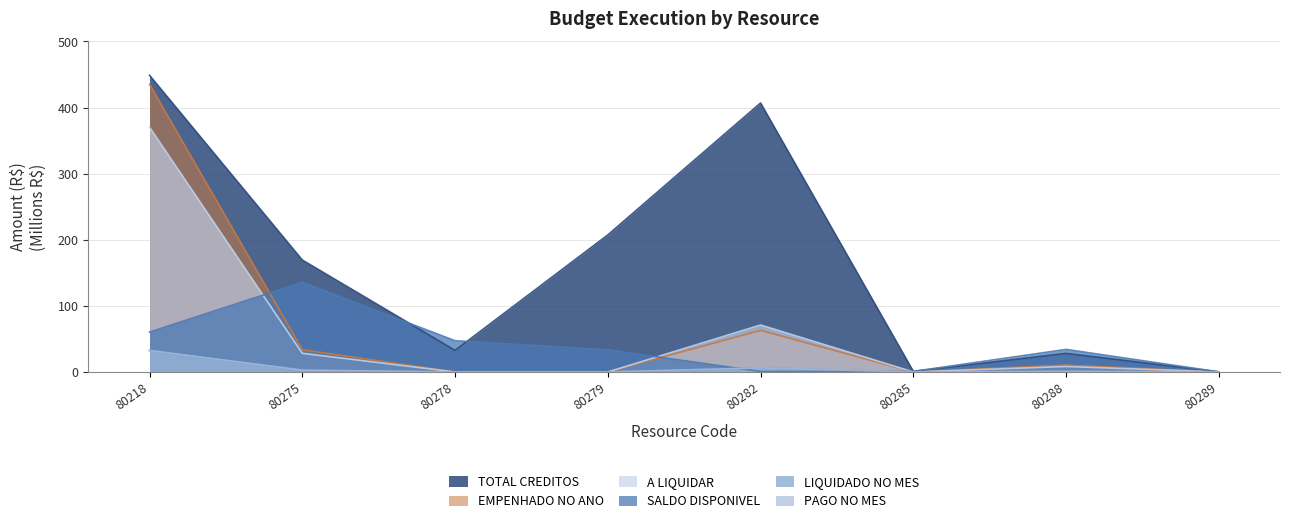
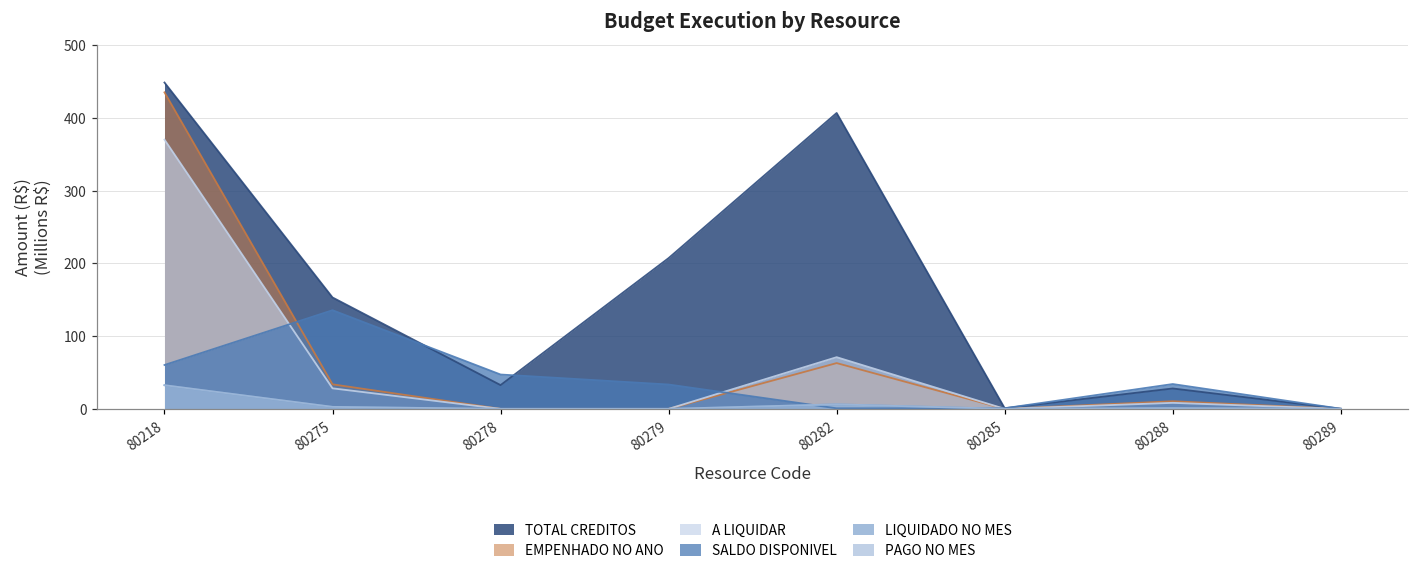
TOTAL CREDITOS, 80275: 170 -> 150
